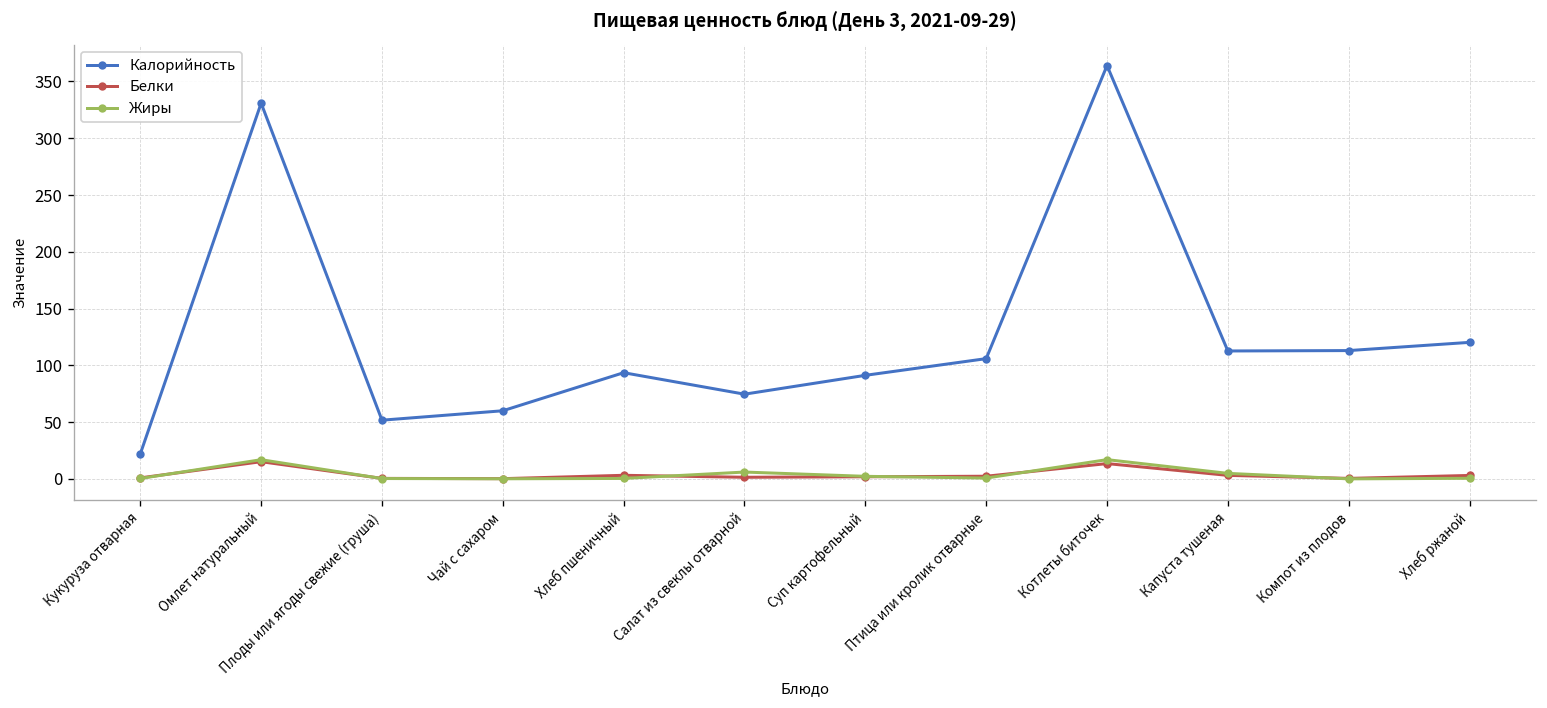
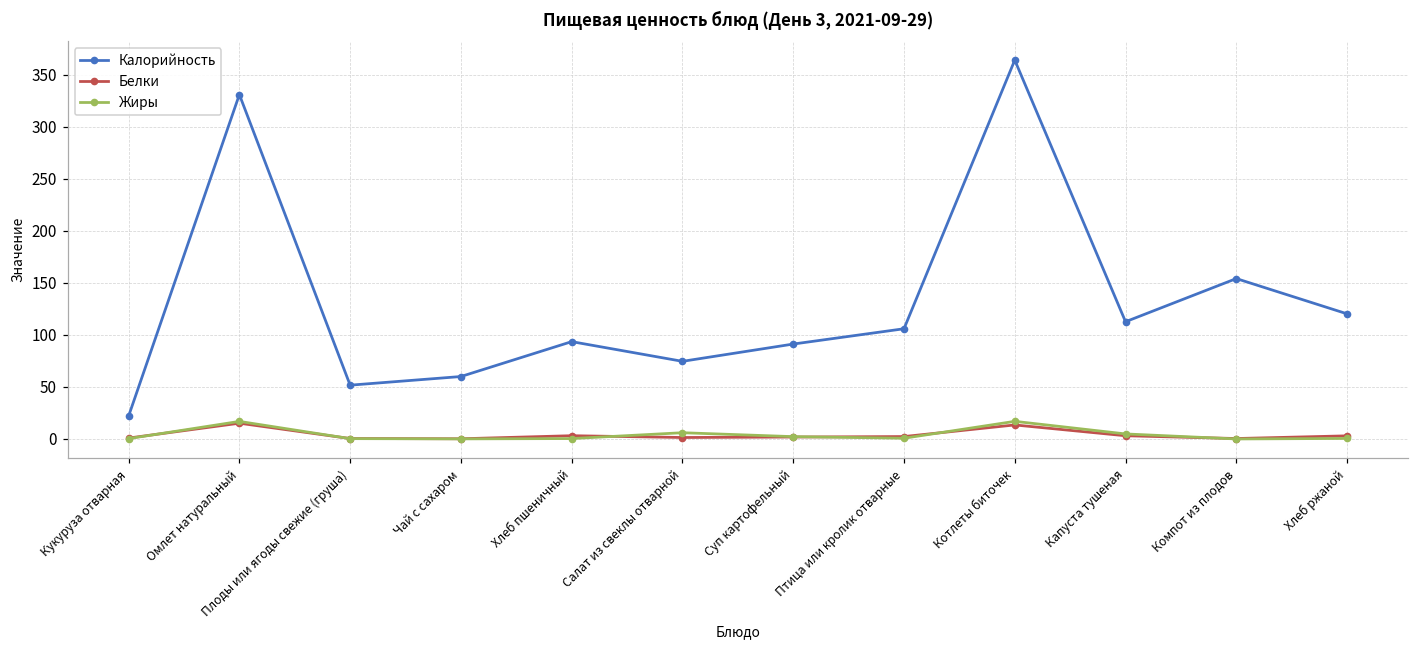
Калорийность, Компот из плодов: 110 -> 150
